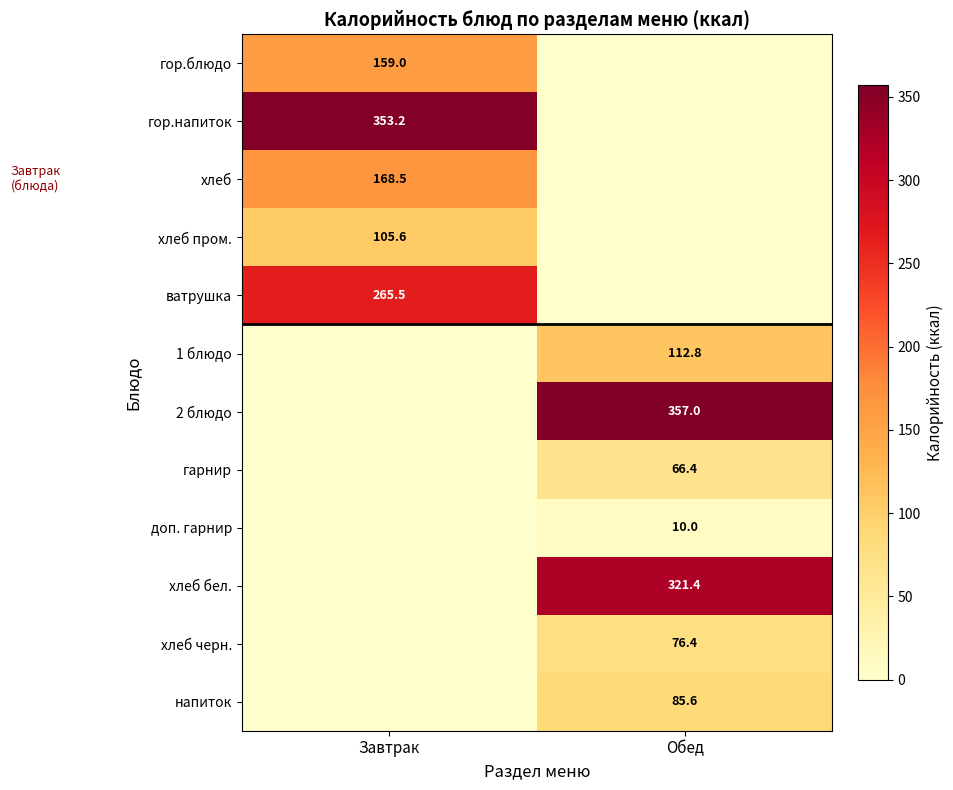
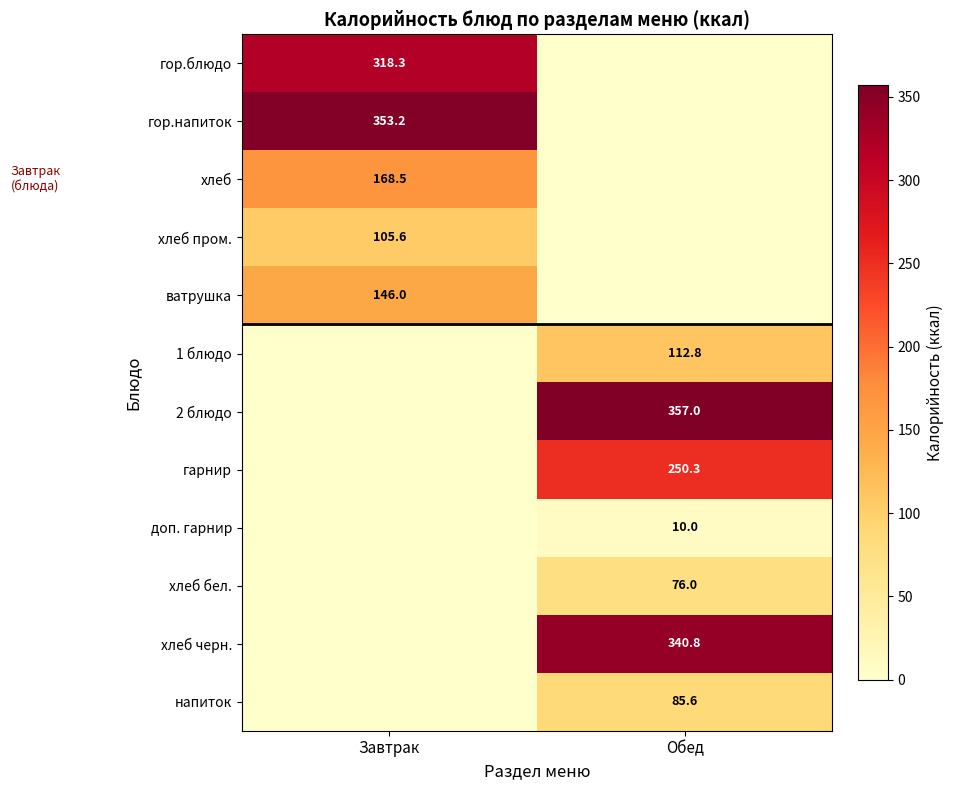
гор.блюдо, Завтрак: 159.0 -> 318.3
ватрушка, Завтрак: 265.5 -> 146.0
гарнир, Обед: 66.4 -> 250.3
хлеб бел., Обед: 321.4 -> 76.0
хлеб черн., Обед: 76.4 -> 340.8
